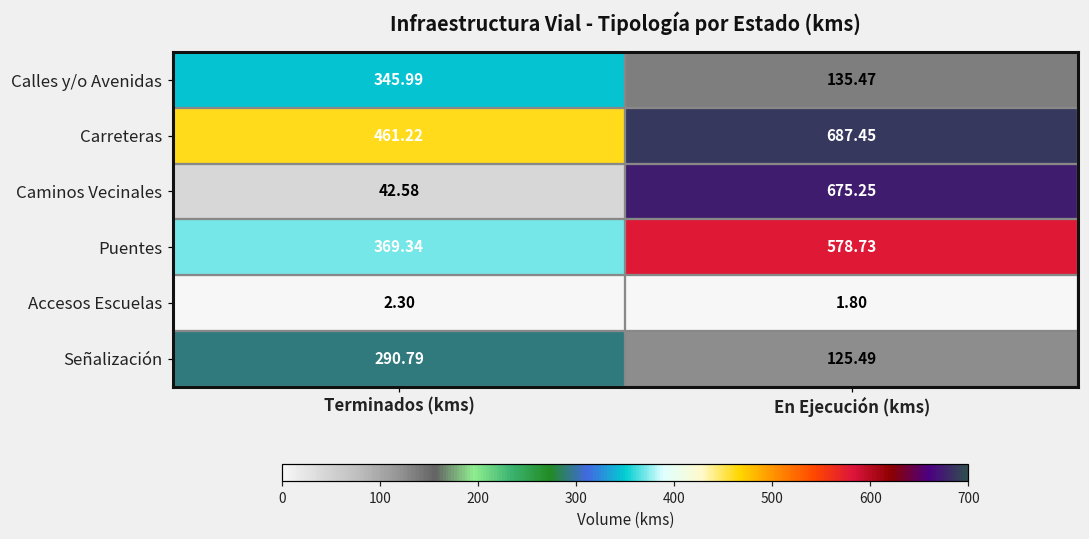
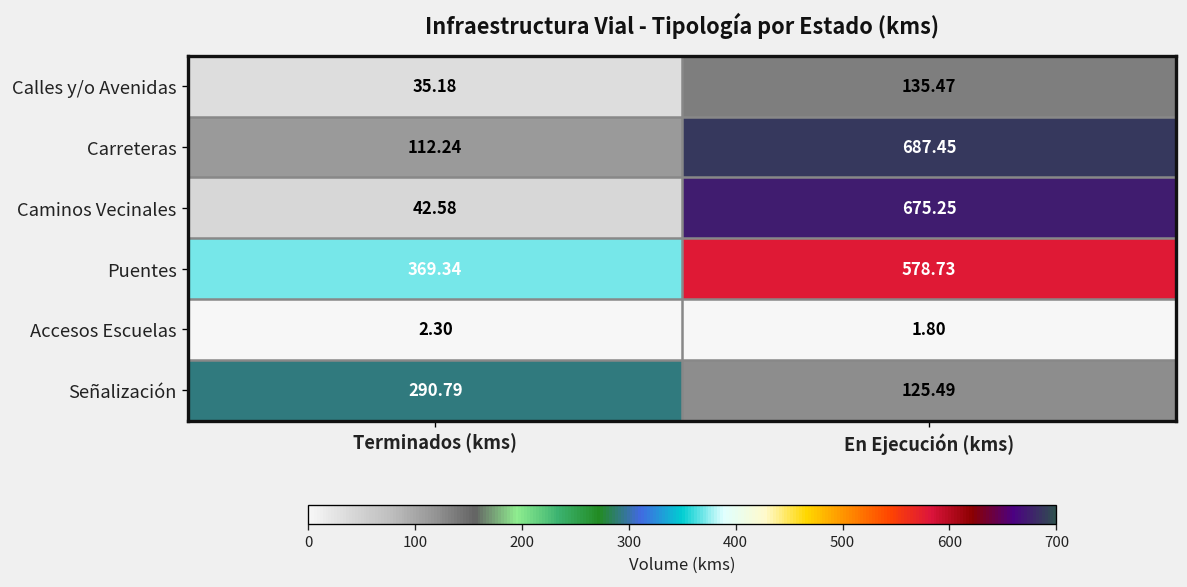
Calles y/o Avenidas, Terminados (kms): 345.99 -> 35.18
Carreteras, Terminados (kms): 461.22 -> 112.24
